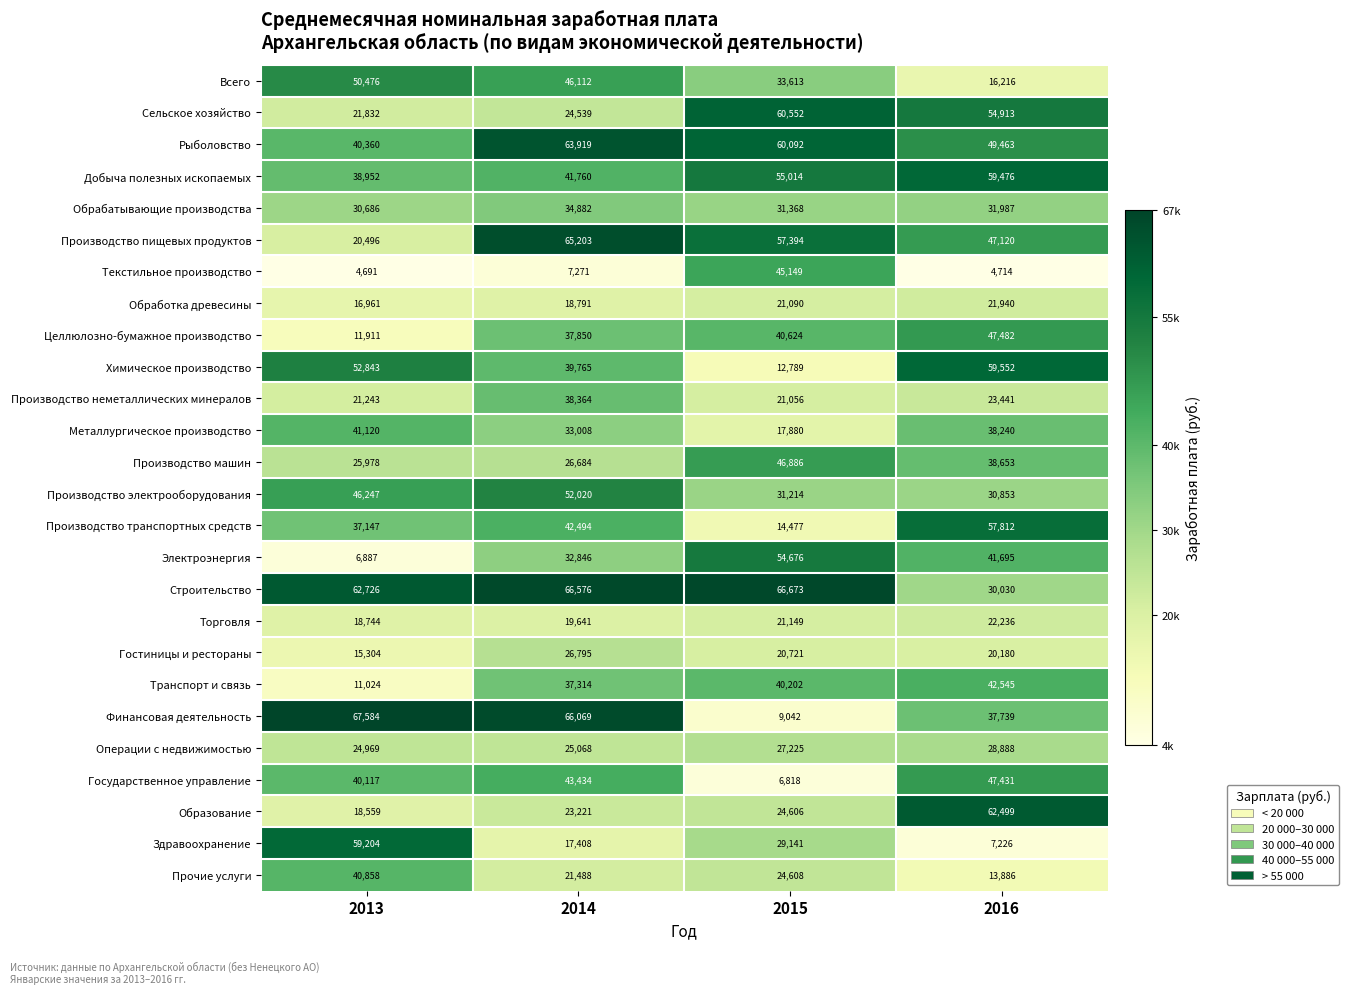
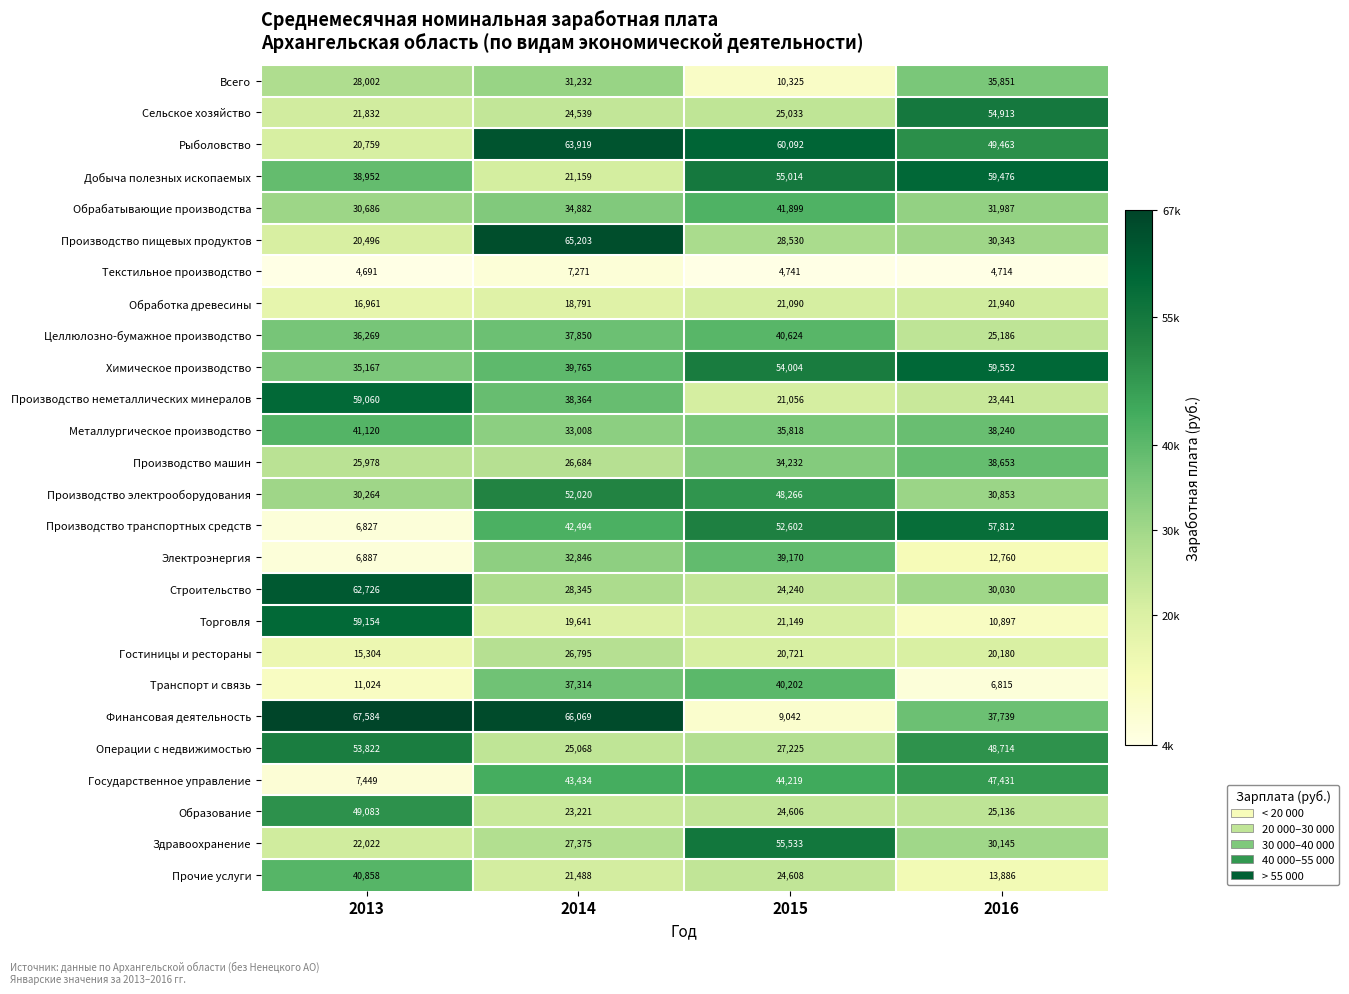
Всего, 2013: 50,476 -> 28,002
Всего, 2014: 46,112 -> 31,232
Всего, 2015: 33,613 -> 10,325
Всего, 2016: 16,216 -> 35,851
Сельское хозяйство, 2015: 60,552 -> 25,033
Рыболовство, 2013: 40,360 -> 20,759
Добыча полезных ископаемых, 2014: 41,760 -> 21,159
Обрабатывающие производства, 2015: 31,368 -> 41,899
Производство пищевых продуктов, 2015: 57,394 -> 28,530
Производство пищевых продуктов, 2016: 47,120 -> 30,343
Текстильное производство, 2015: 45,149 -> 4,741
Целлюлозно-бумажное производство, 2013: 11,911 -> 36,269
Целлюлозно-бумажное производство, 2016: 47,482 -> 25,186
Химическое производство, 2013: 52,843 -> 35,167
Химическое производство, 2015: 12,789 -> 54,004
Производство неметаллических минералов, 2013: 21,243 -> 59,060
Металлургическое производство, 2015: 17,880 -> 35,818
Производство машин, 2015: 46,886 -> 34,232
Производство электрооборудования, 2013: 46,247 -> 30,264
Производство электрооборудования, 2015: 31,214 -> 48,266
Производство транспортных средств, 2013: 37,147 -> 6,827
Производство транспортных средств, 2015: 14,477 -> 52,602
Электроэнергия, 2015: 54,676 -> 39,170
Электроэнергия, 2016: 41,695 -> 12,760
Строительство, 2014: 66,576 -> 28,345
Строительство, 2015: 66,673 -> 24,240
Торговля, 2013: 18,744 -> 59,154
Торговля, 2016: 22,236 -> 10,897
Транспорт и связь, 2016: 42,545 -> 6,815
Операции с недвижимостью, 2013: 24,969 -> 53,822
Операции с недвижимостью, 2016: 28,888 -> 48,714
Государственное управление, 2013: 40,117 -> 7,449
Государственное управление, 2015: 6,818 -> 44,219
Образование, 2013: 18,559 -> 49,083
Образование, 2016: 62,499 -> 25,136
Здравоохранение, 2013: 59,204 -> 22,022
Здравоохранение, 2014: 17,408 -> 27,375
Здравоохранение, 2015: 29,141 -> 55,533
Здравоохранение, 2016: 7,226 -> 30,145
